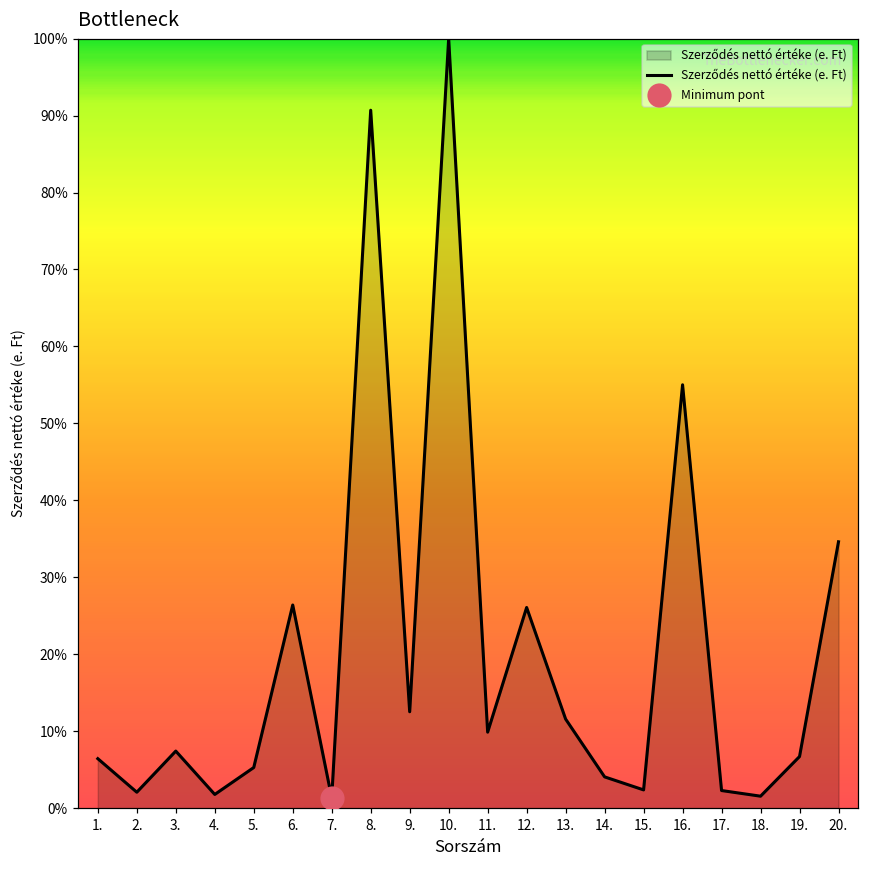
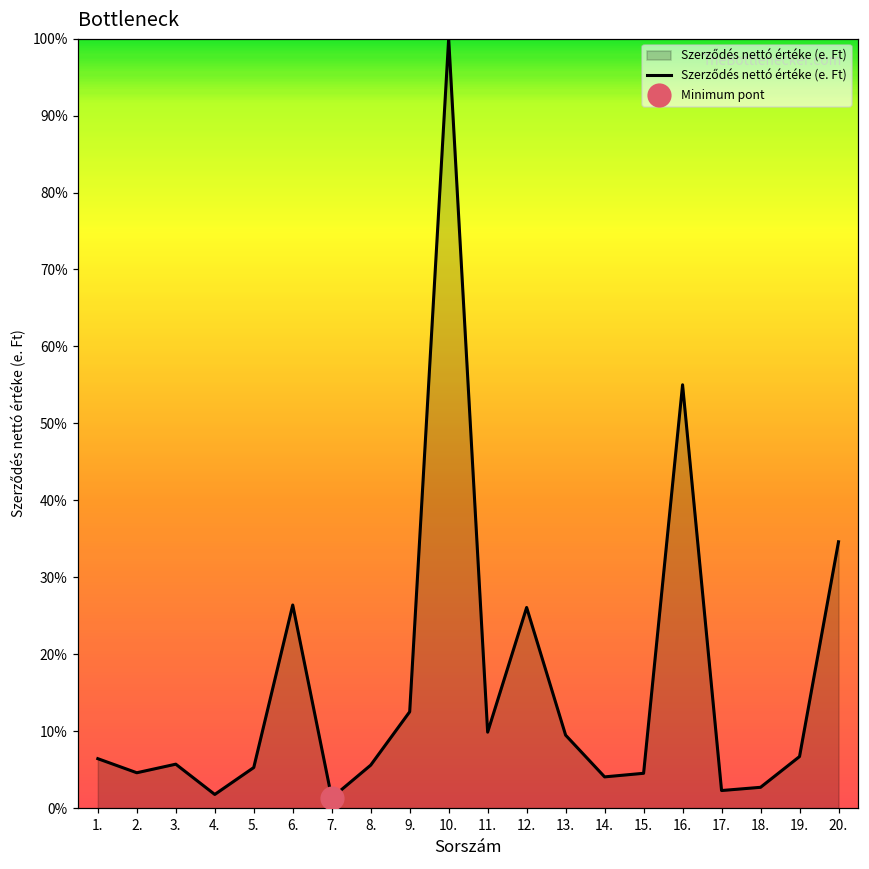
Szerződés nettó értéke (e. Ft), 2.: 2% -> 5%
Szerződés nettó értéke (e. Ft), 3.: 7% -> 6%
Szerződés nettó értéke (e. Ft), 8.: 91% -> 6%
Szerződés nettó értéke (e. Ft), 13.: 12% -> 9%
Szerződés nettó értéke (e. Ft), 15.: 2% -> 5%
Szerződés nettó értéke (e. Ft), 18.: 2% -> 3%
